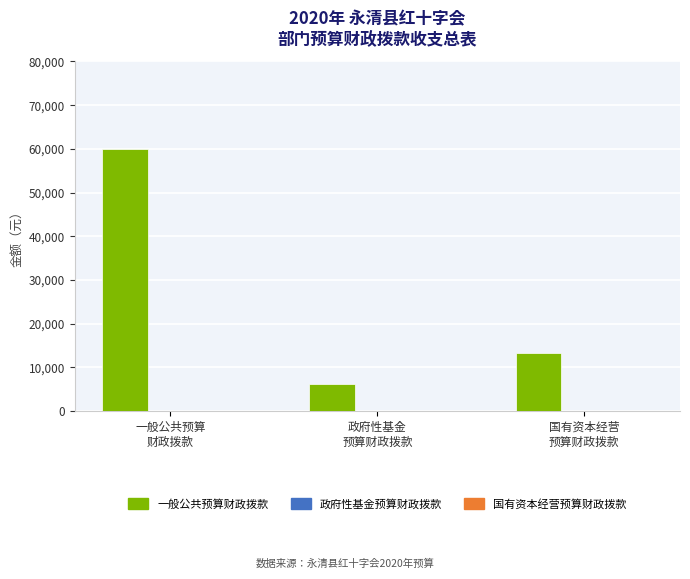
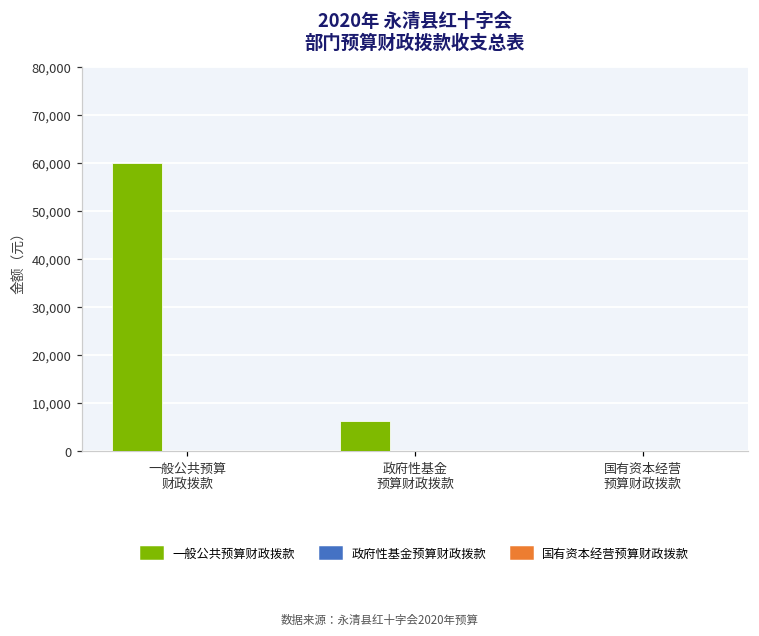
一般公共预算财政拨款, 国有资本经营 预算财政拨款: 13,000 -> 0
